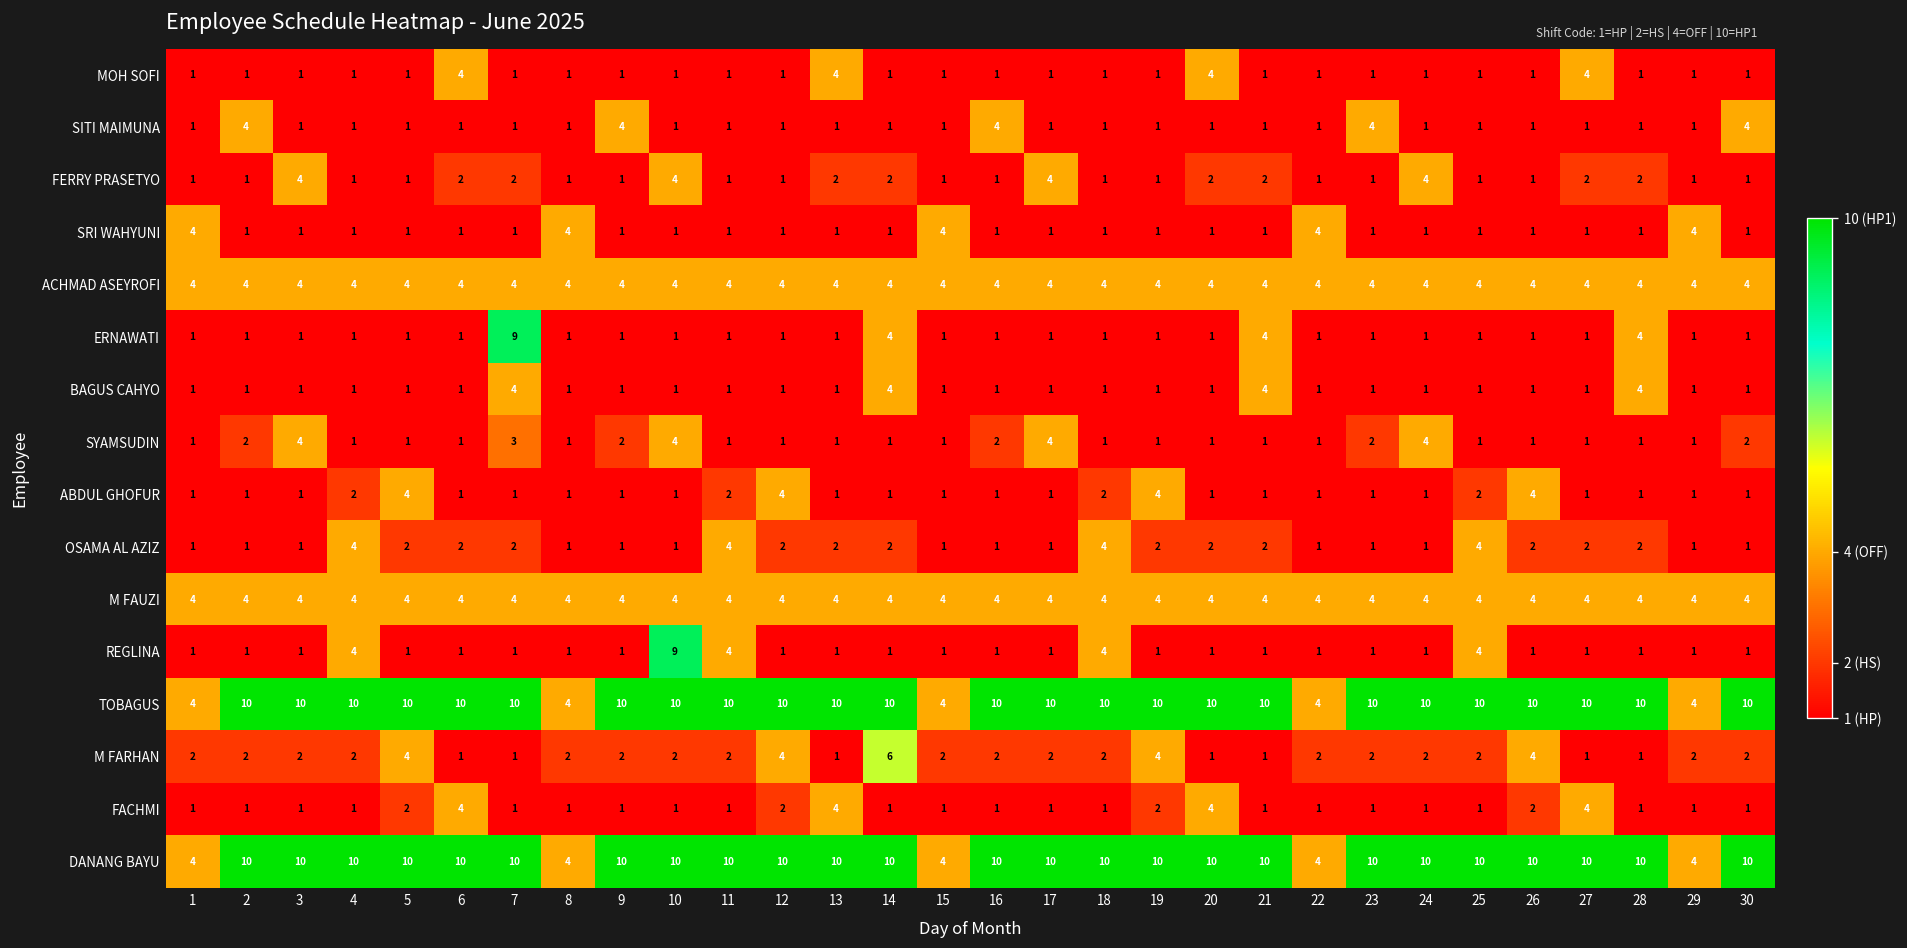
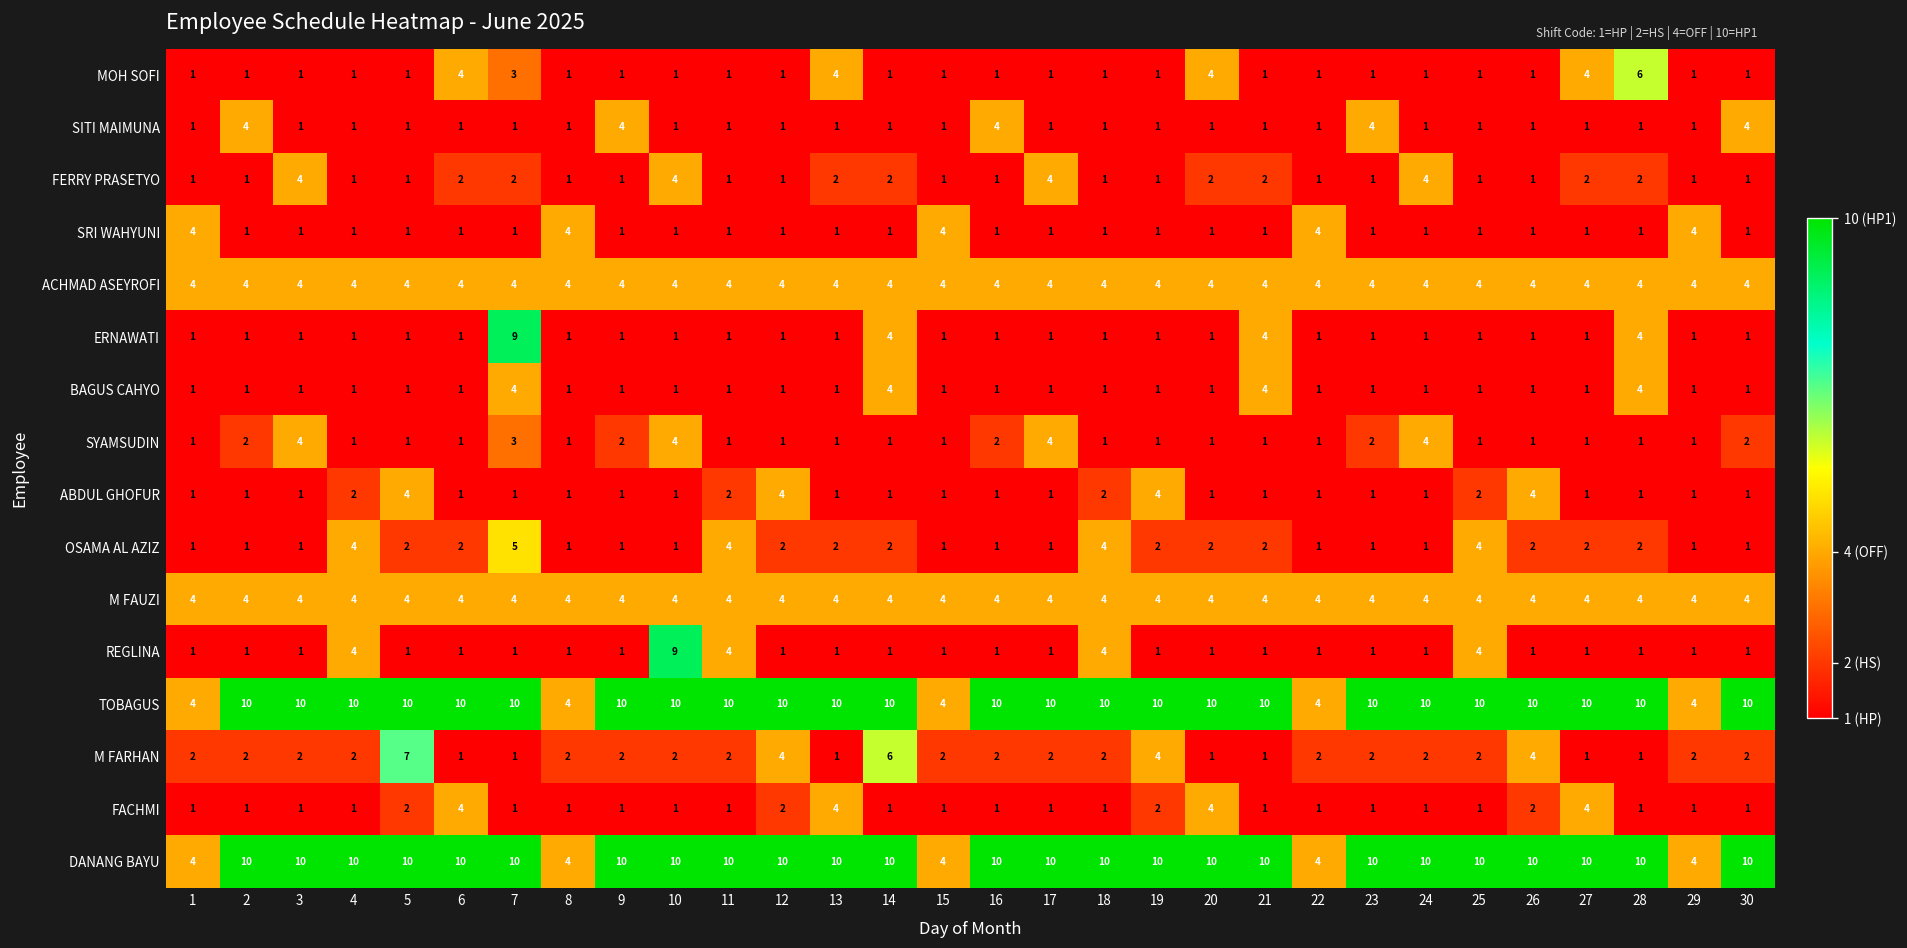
MOH SOFI, 7: 1 -> 3
MOH SOFI, 28: 1 -> 6
OSAMA AL AZIZ, 7: 2 -> 5
M FARHAN, 5: 4 -> 7
